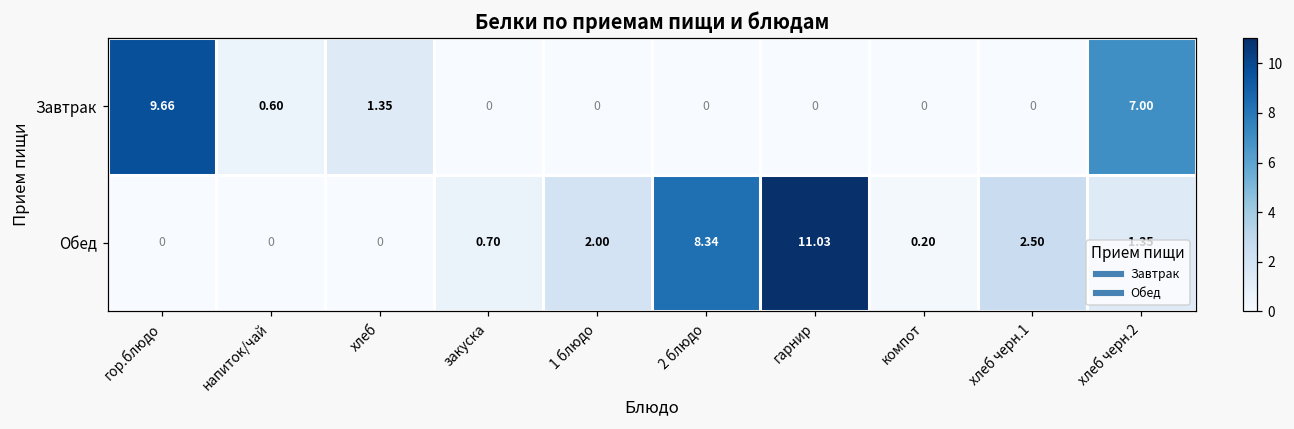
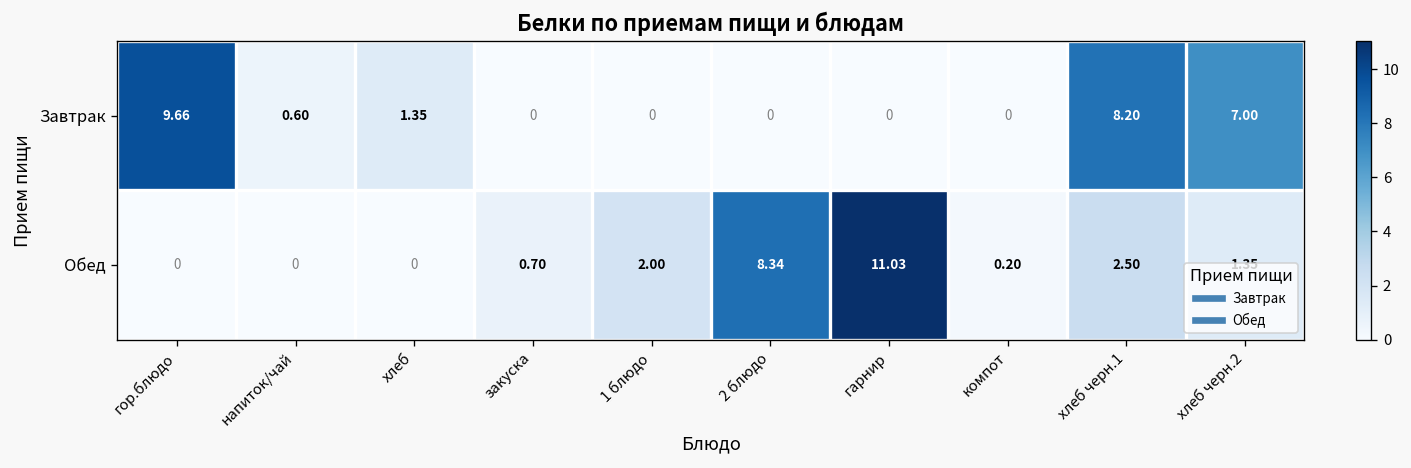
Завтрак, хлеб черн.1: 0 -> 8.20
